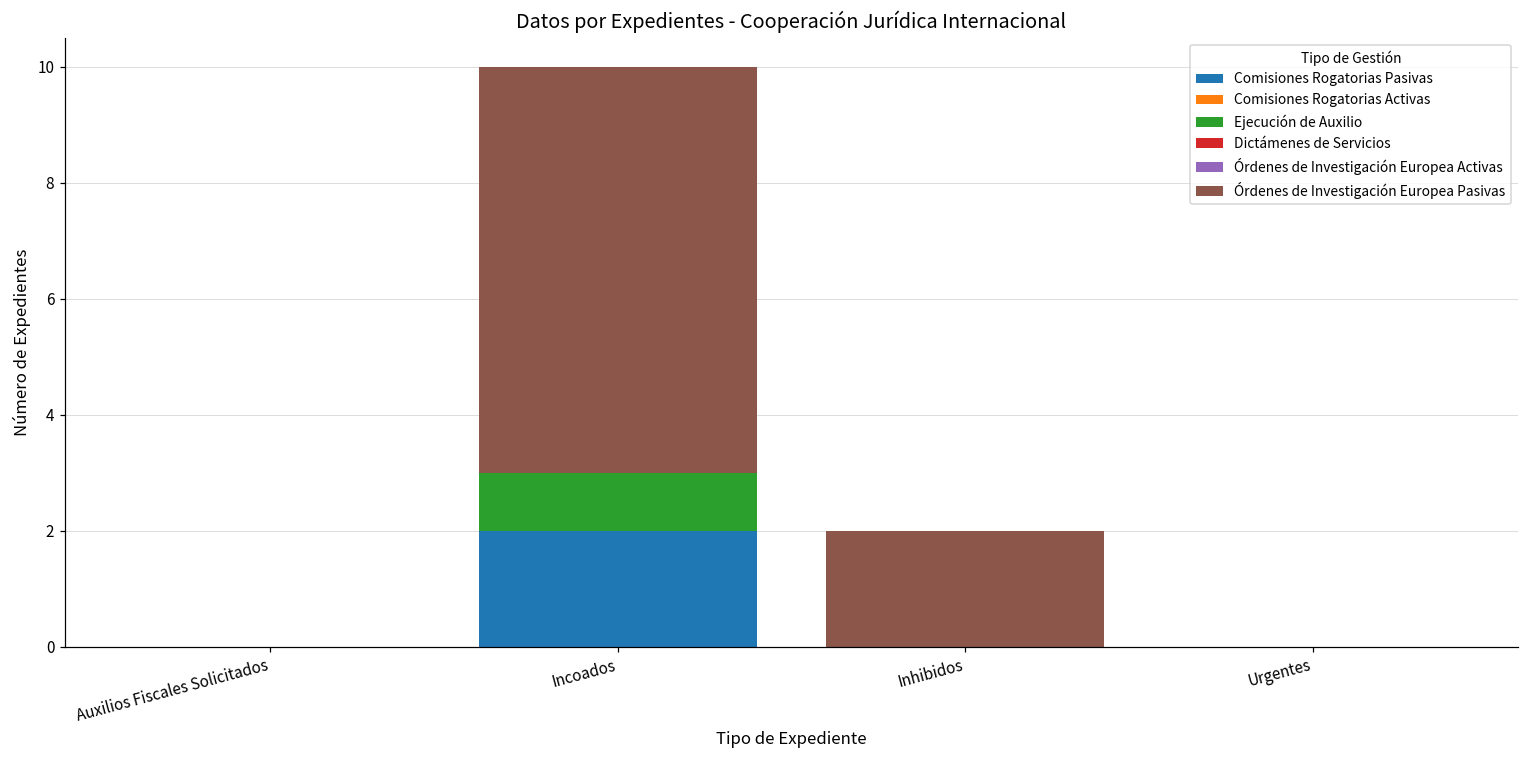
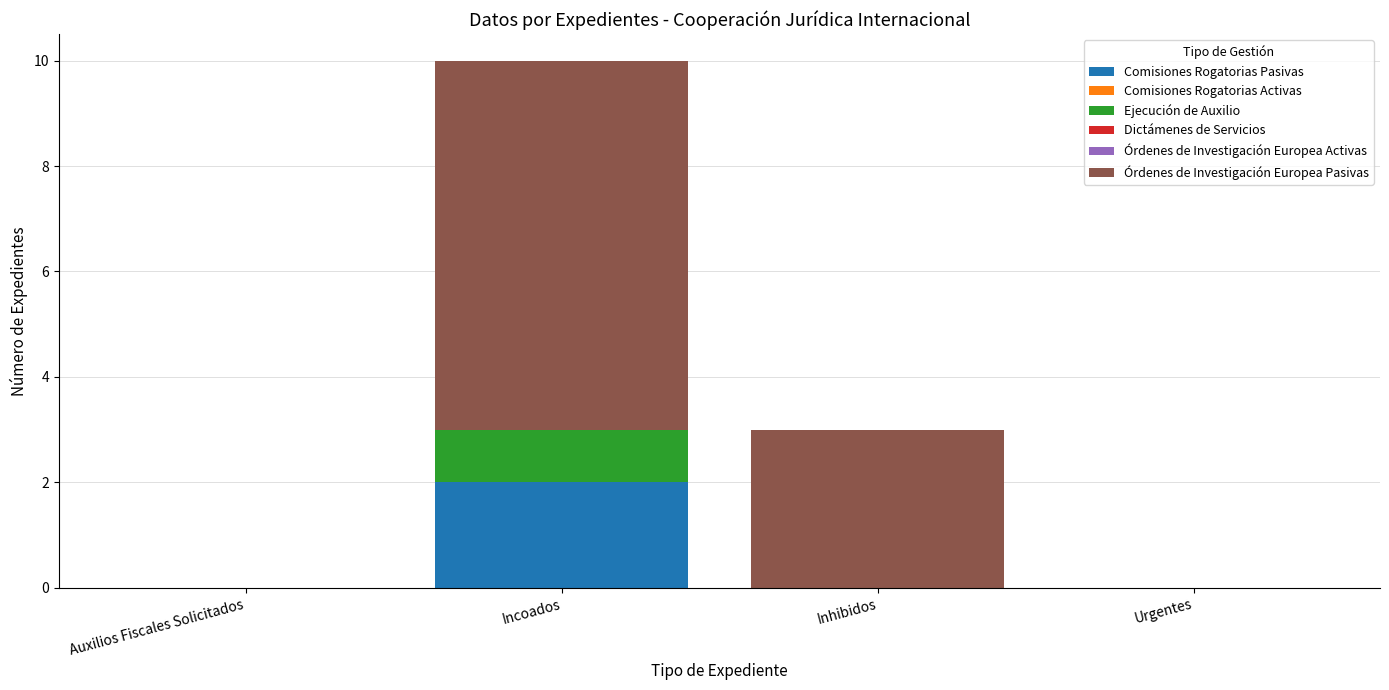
Órdenes de Investigación Europea Pasivas, Inhibidos: 2 -> 3
